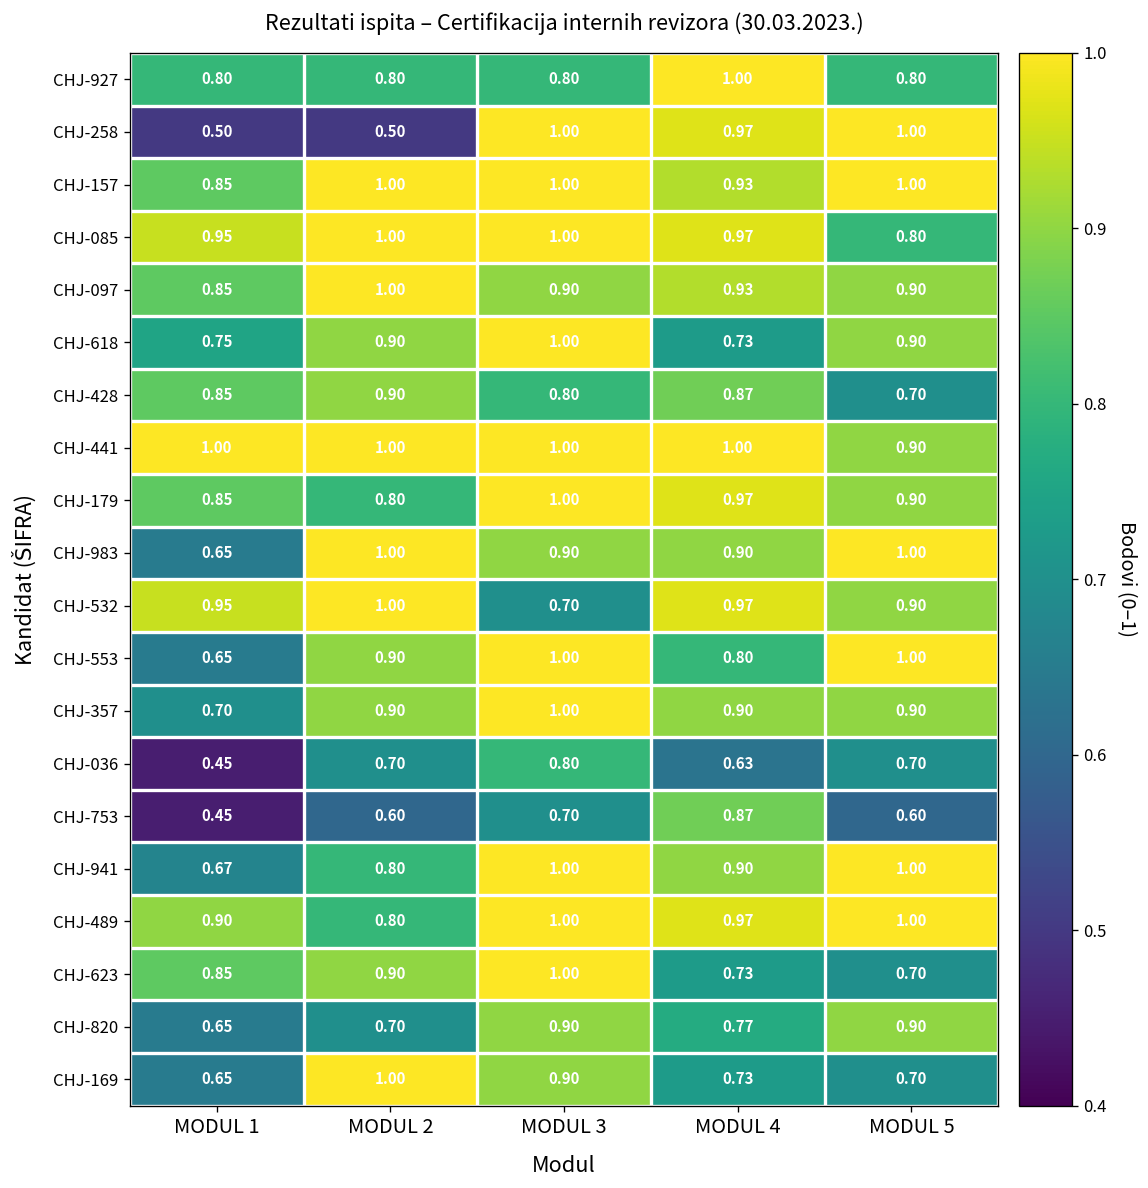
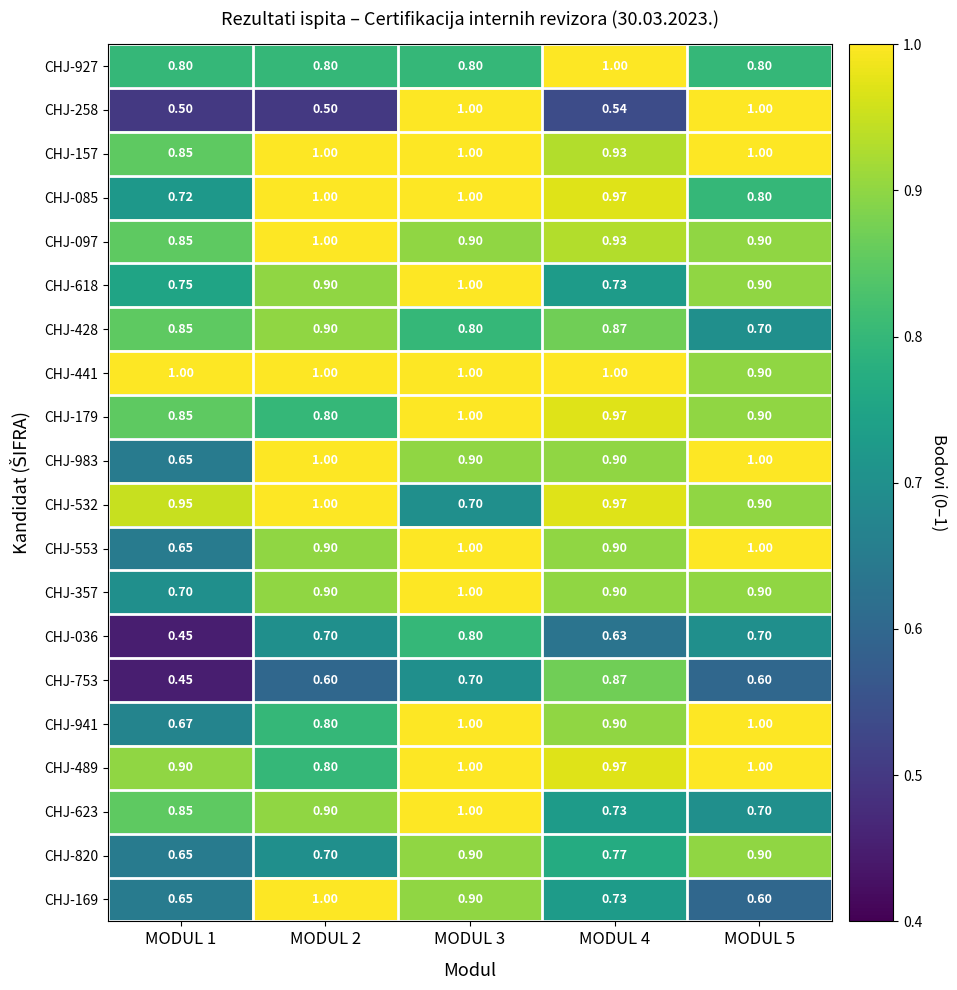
CHJ-258, MODUL 4: 0.97 -> 0.54
CHJ-085, MODUL 1: 0.95 -> 0.72
CHJ-553, MODUL 4: 0.80 -> 0.90
CHJ-169, MODUL 5: 0.70 -> 0.60
